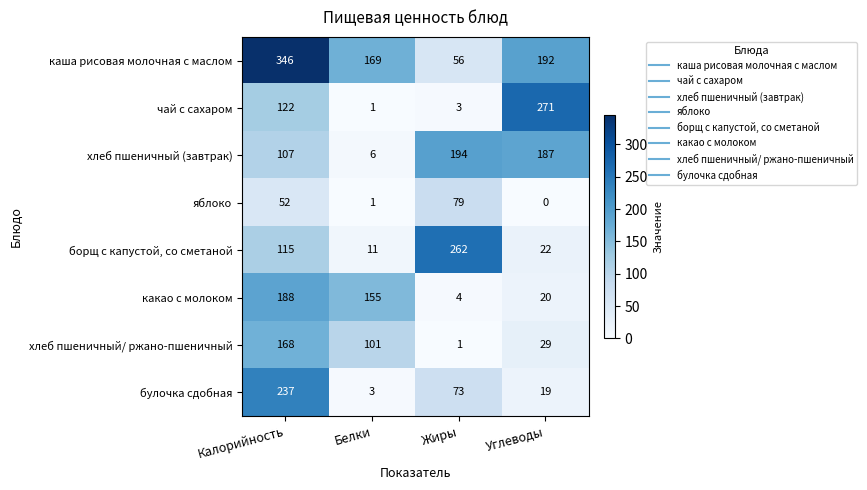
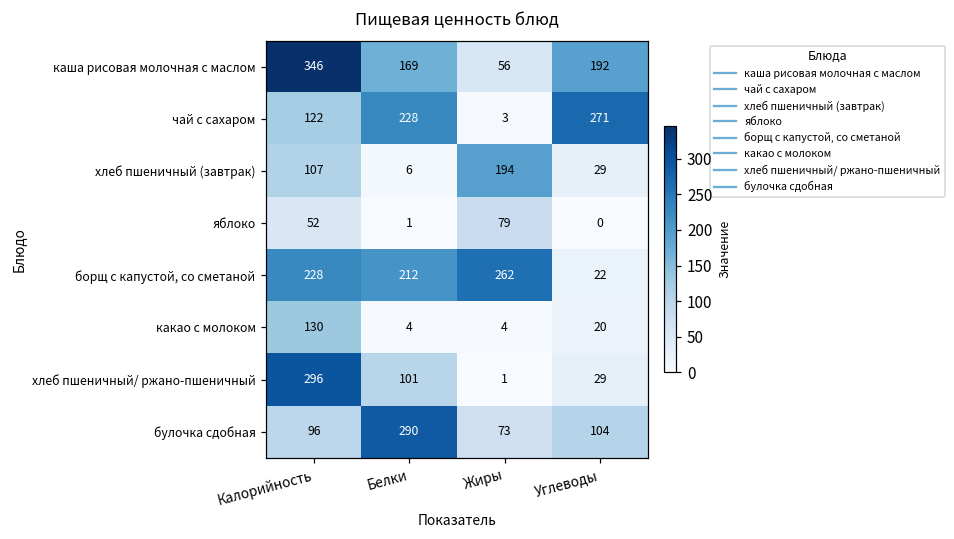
чай с сахаром, Белки: 1 -> 228
хлеб пшеничный (завтрак), Углеводы: 187 -> 29
борщ с капустой, со сметаной, Калорийность: 115 -> 228
борщ с капустой, со сметаной, Белки: 11 -> 212
какао с молоком, Калорийность: 188 -> 130
какао с молоком, Белки: 155 -> 4
хлеб пшеничный/ ржано-пшеничный, Калорийность: 168 -> 296
булочка сдобная, Калорийность: 237 -> 96
булочка сдобная, Белки: 3 -> 290
булочка сдобная, Углеводы: 19 -> 104
